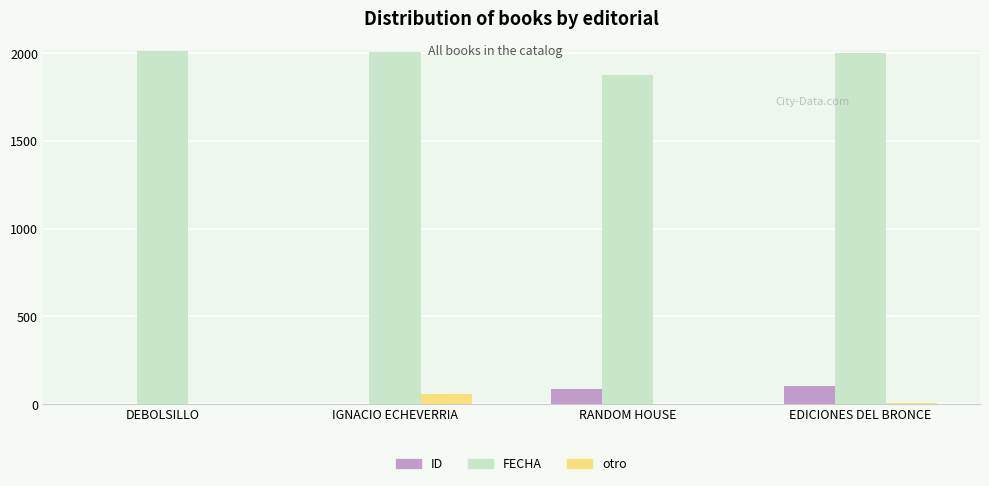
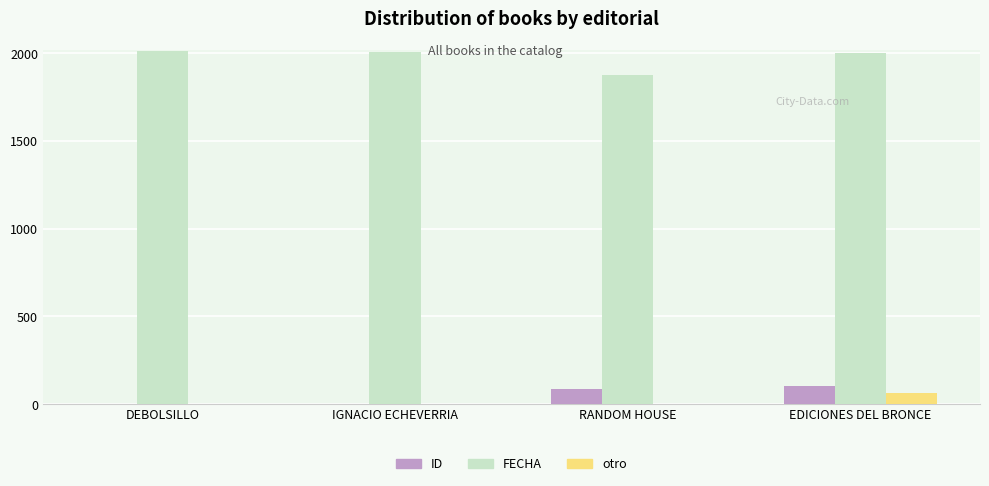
otro, IGNACIO ECHEVERRIA: 60 -> 0
otro, EDICIONES DEL BRONCE: 10 -> 70
